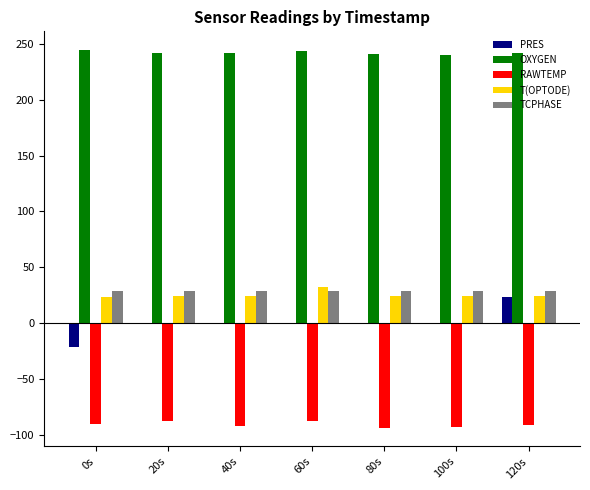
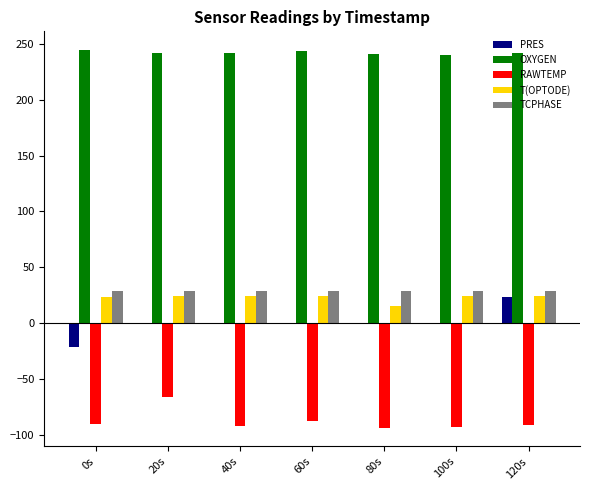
RAWTEMP, 20s: -87 -> -66
T(OPTODE), 60s: 32 -> 24
T(OPTODE), 80s: 24 -> 15
